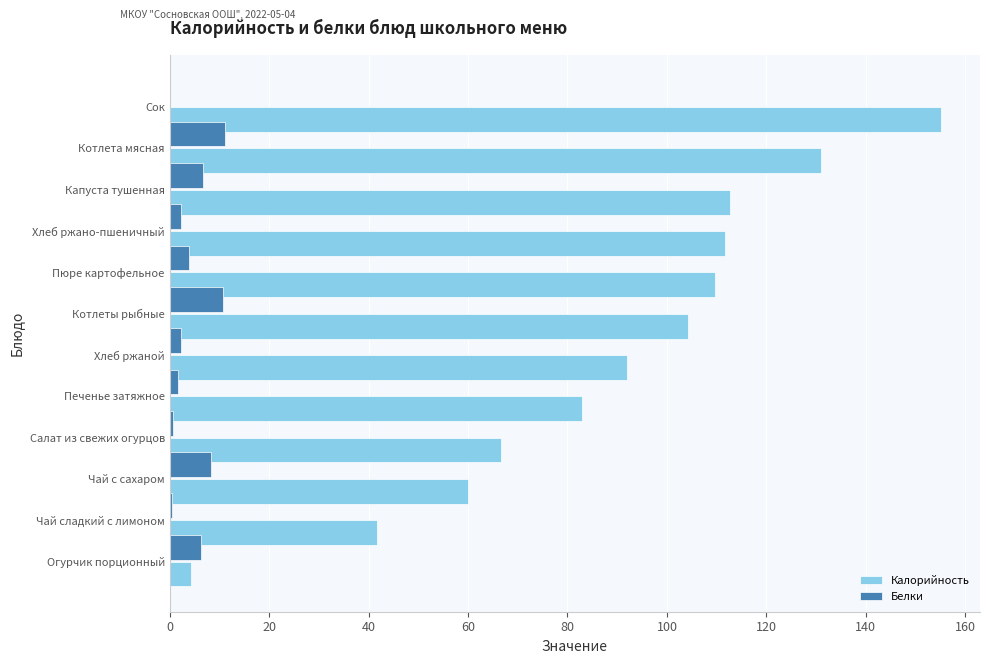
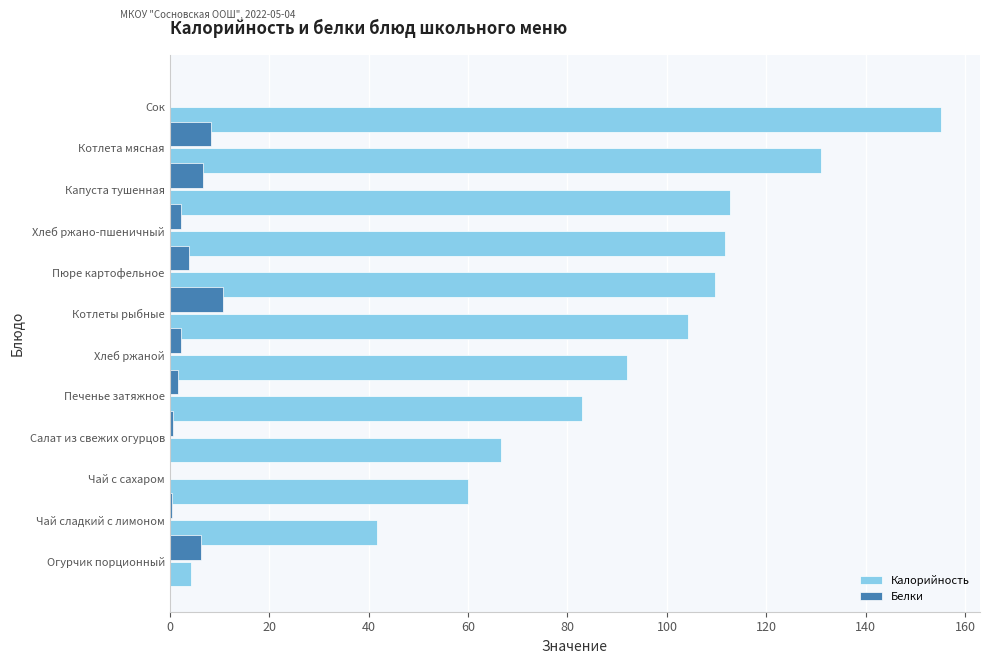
Белки, Котлета мясная: 11 -> 8
Белки, Чай с сахаром: 8 -> 0
